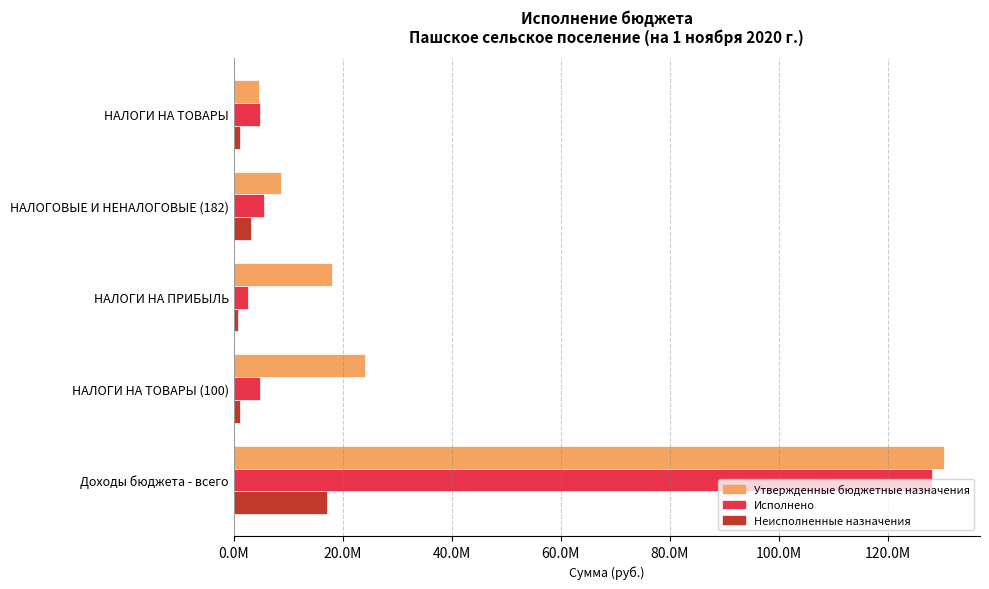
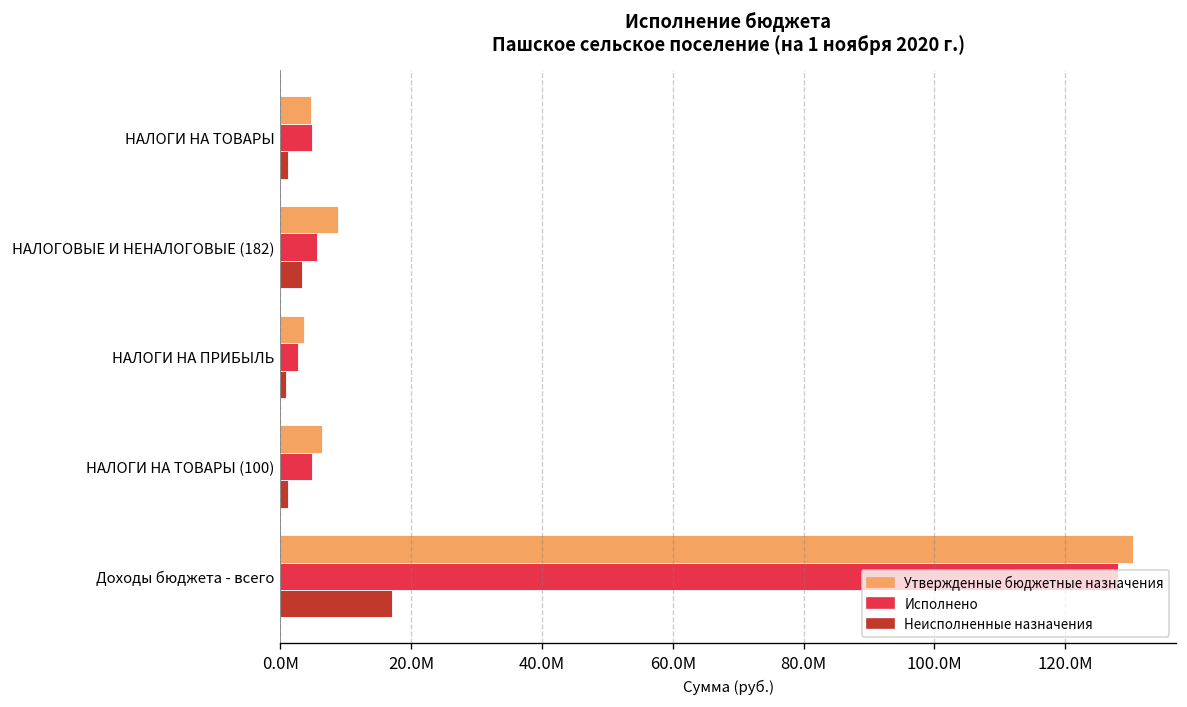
Утвержденные бюджетные назначения, НАЛОГИ НА ПРИБЫЛЬ: 18000000 -> 4000000
Утвержденные бюджетные назначения, НАЛОГИ НА ТОВАРЫ (100): 24000000 -> 6000000
